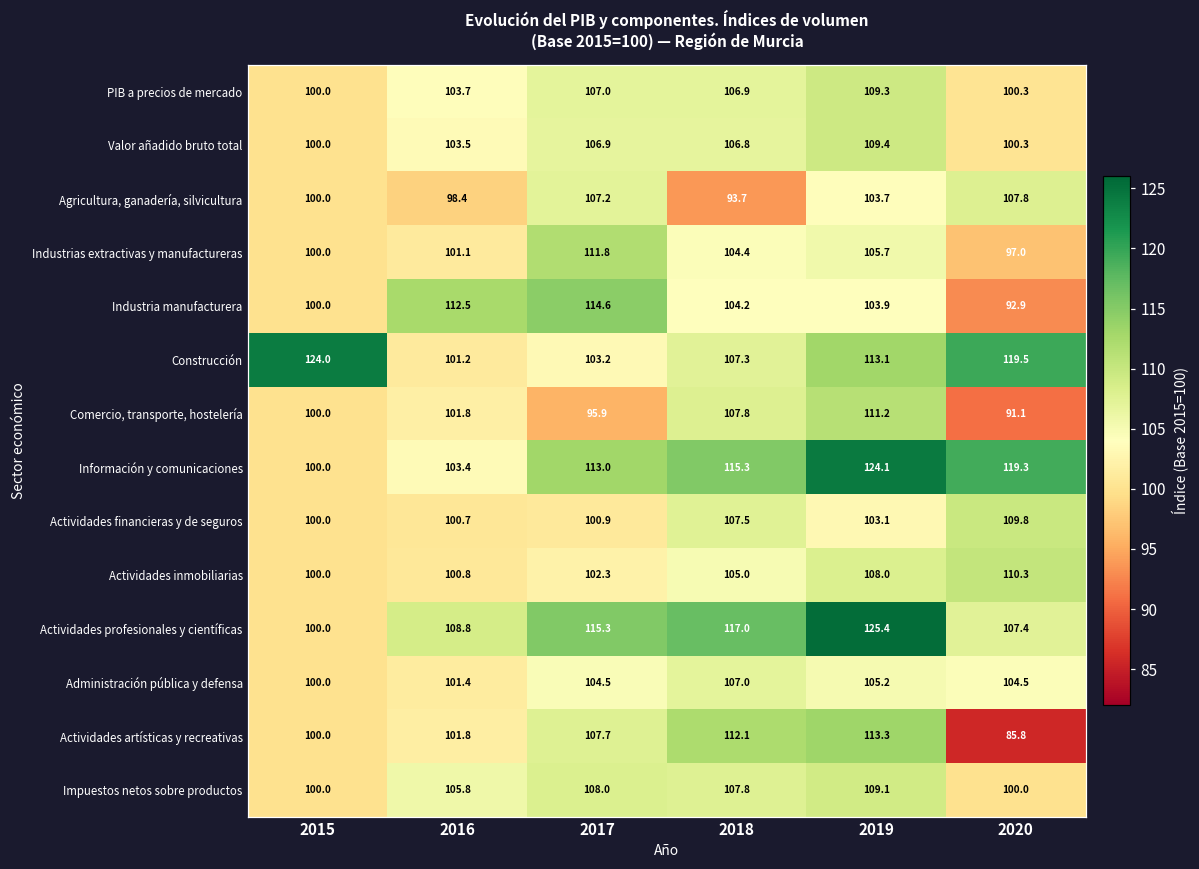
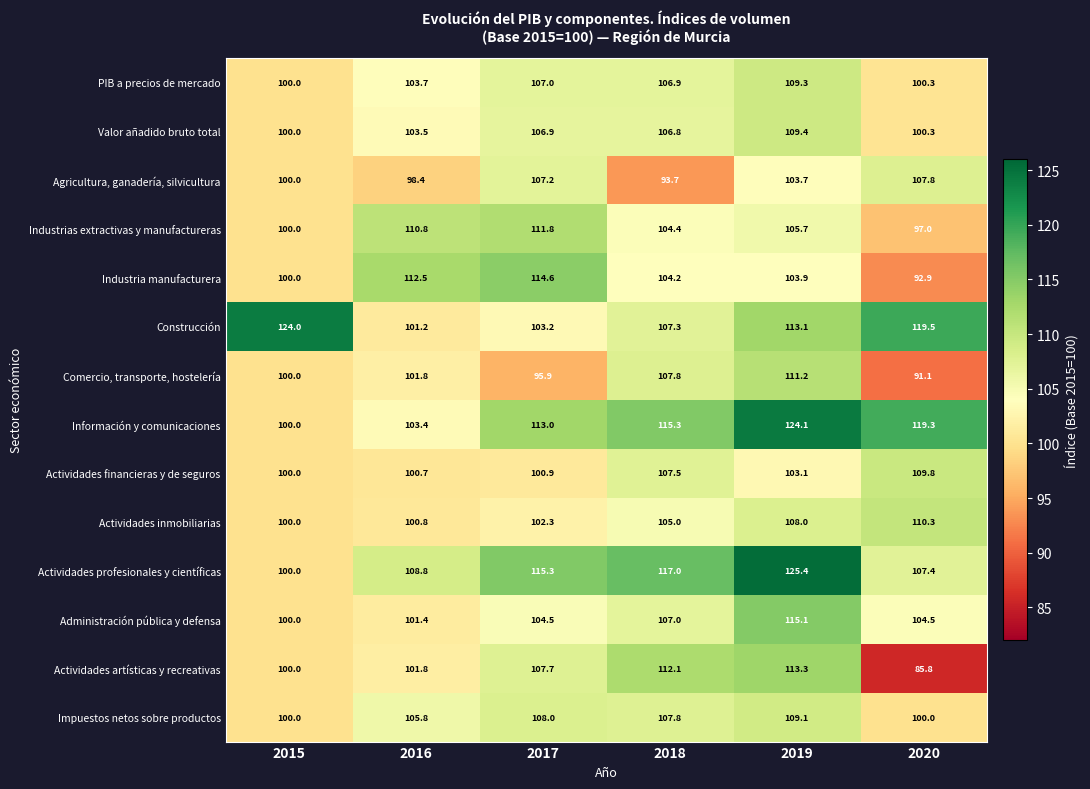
Industrias extractivas y manufactureras, 2016: 101.1 -> 110.8
Administración pública y defensa, 2019: 105.2 -> 115.1
